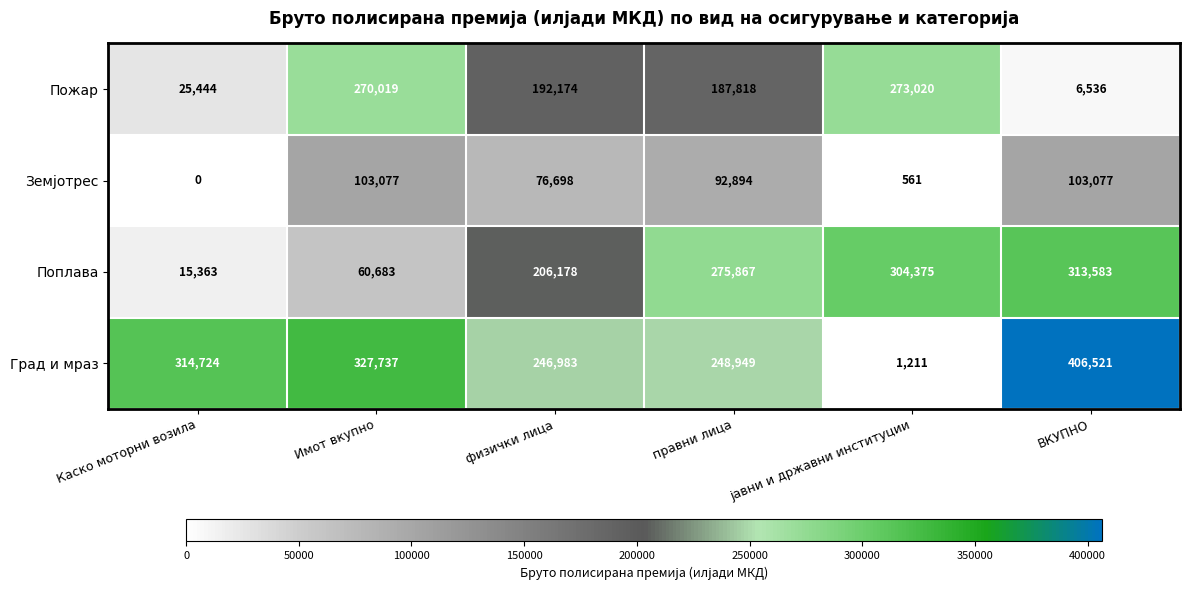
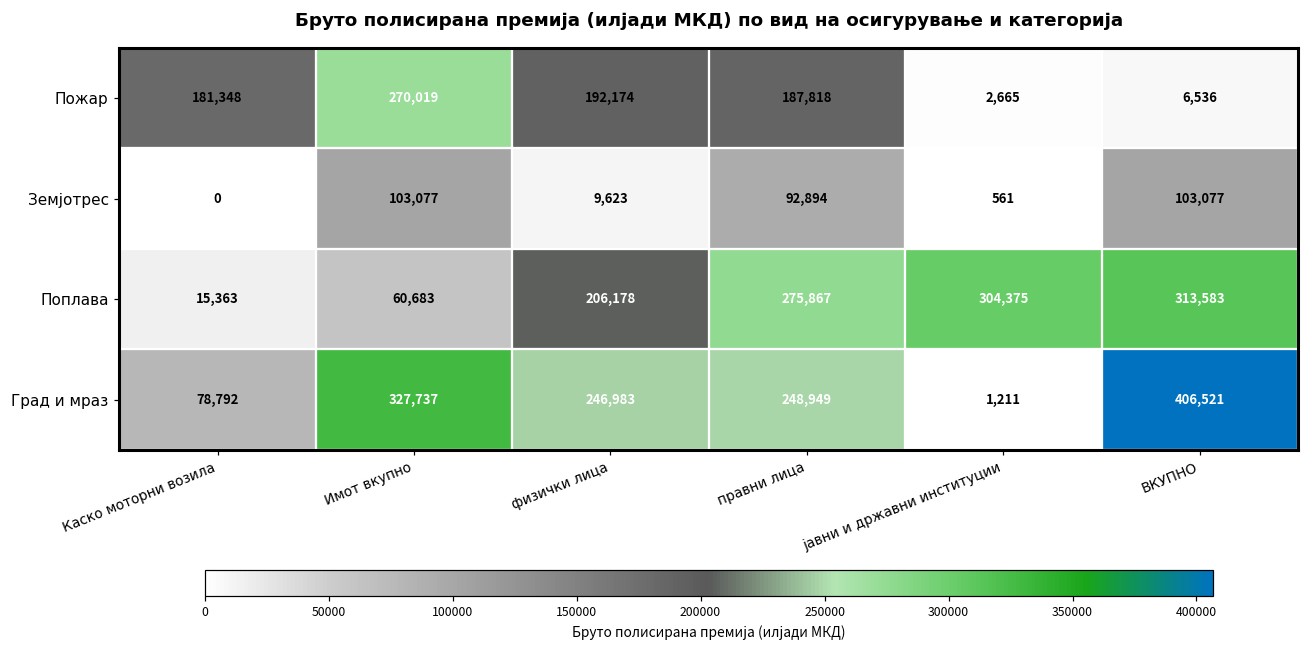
Пожар, Каско моторни возила: 25,444 -> 181,348
Пожар, јавни и државни институции: 273,020 -> 2,665
Земјотрес, физички лица: 76,698 -> 9,623
Град и мраз, Каско моторни возила: 314,724 -> 78,792
